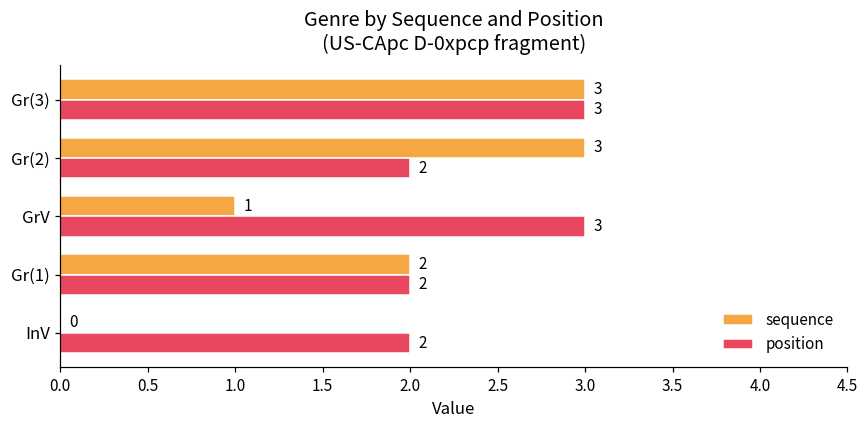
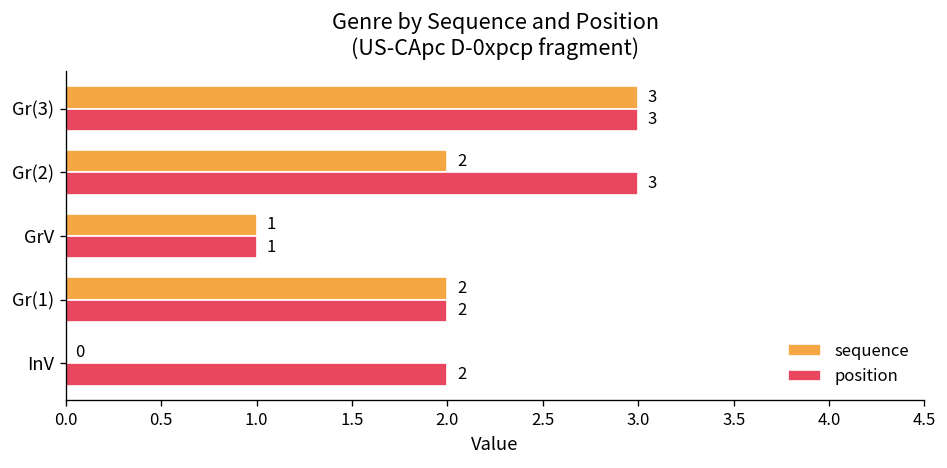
sequence, Gr(2): 3 -> 2
position, Gr(2): 2 -> 3
position, GrV: 3 -> 1
